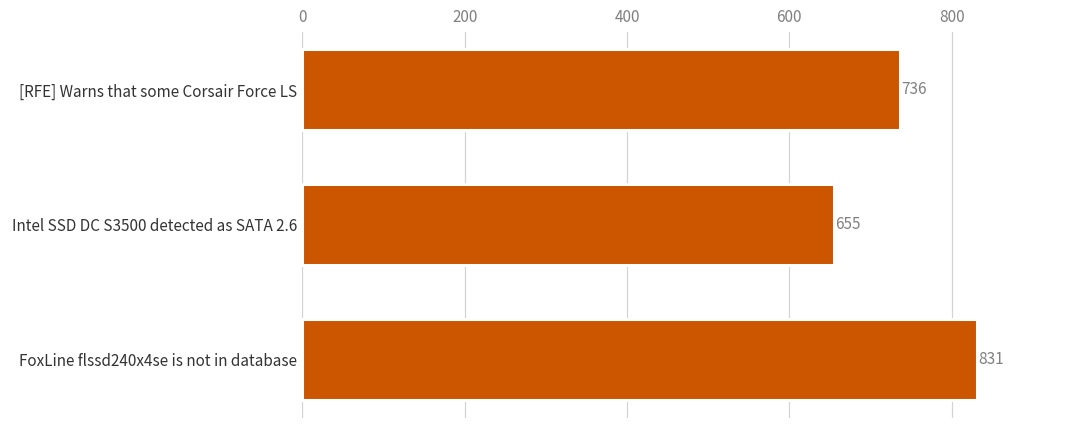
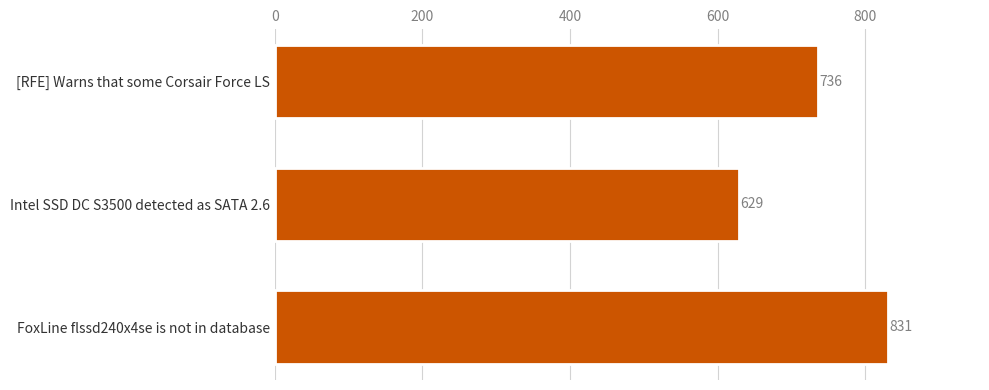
Intel SSD DC S3500 detected as SATA 2.6: 655 -> 629
